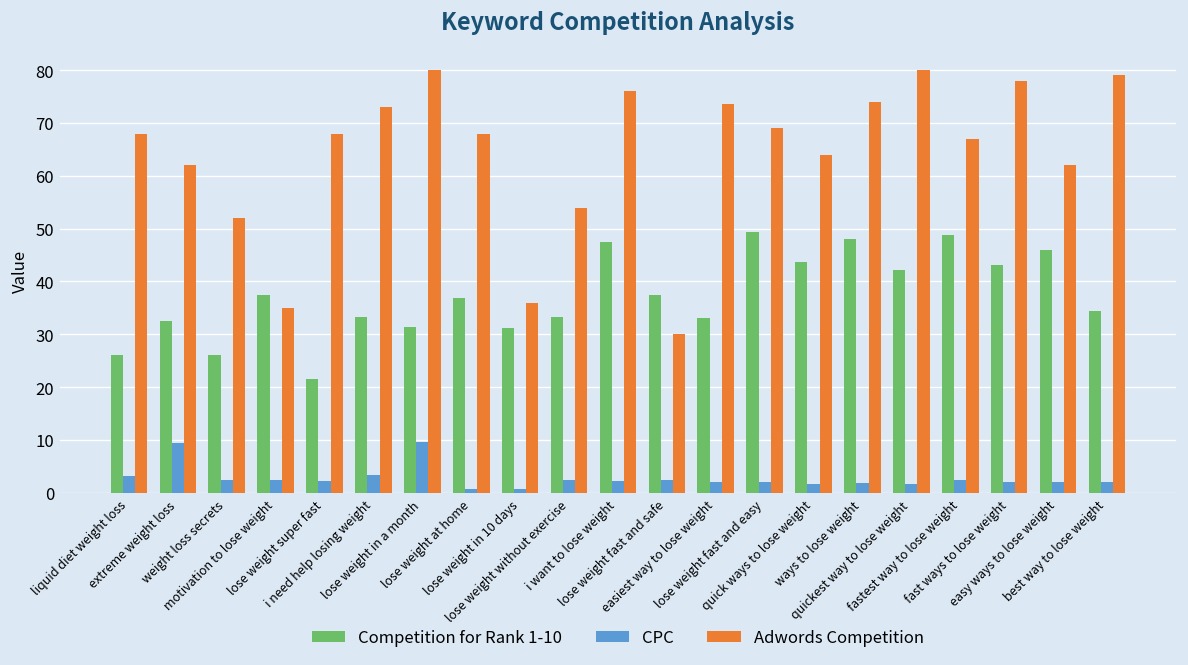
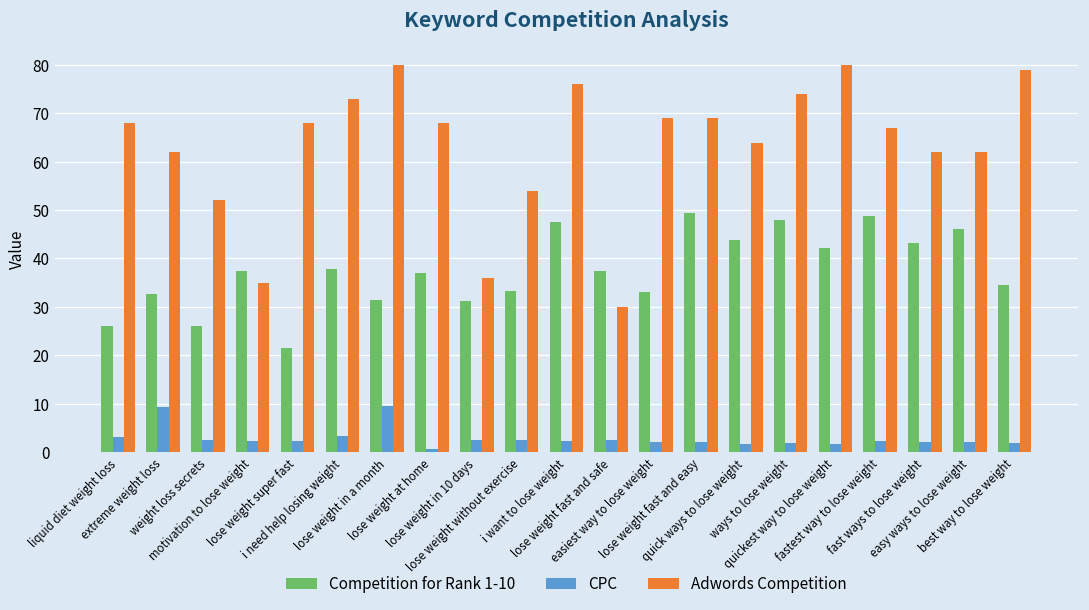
Competition for Rank 1-10, i need help losing weight: 33 -> 38
CPC, lose weight in 10 days: 1 -> 3
Adwords Competition, easiest way to lose weight: 74 -> 69
Adwords Competition, fast ways to lose weight: 78 -> 62
